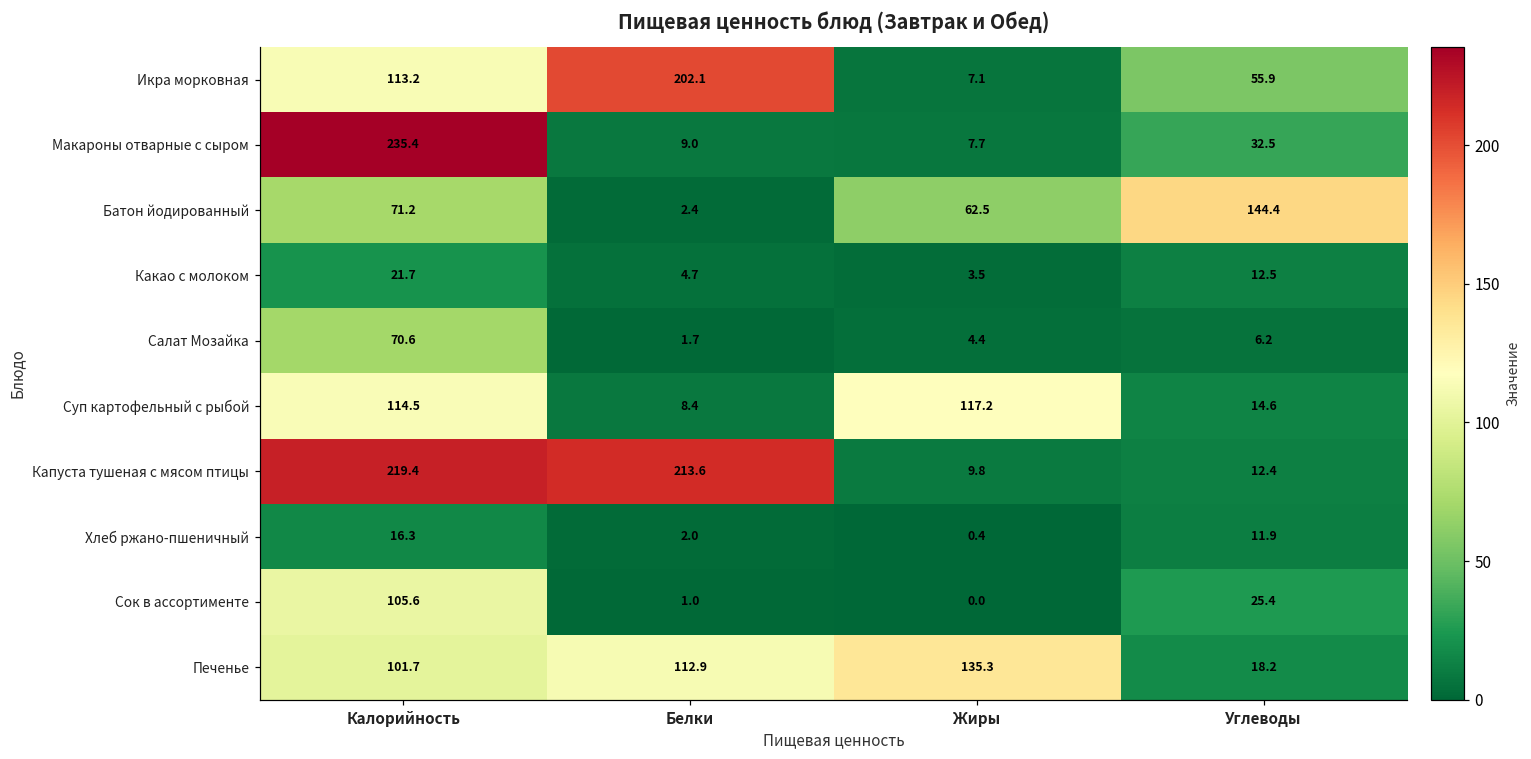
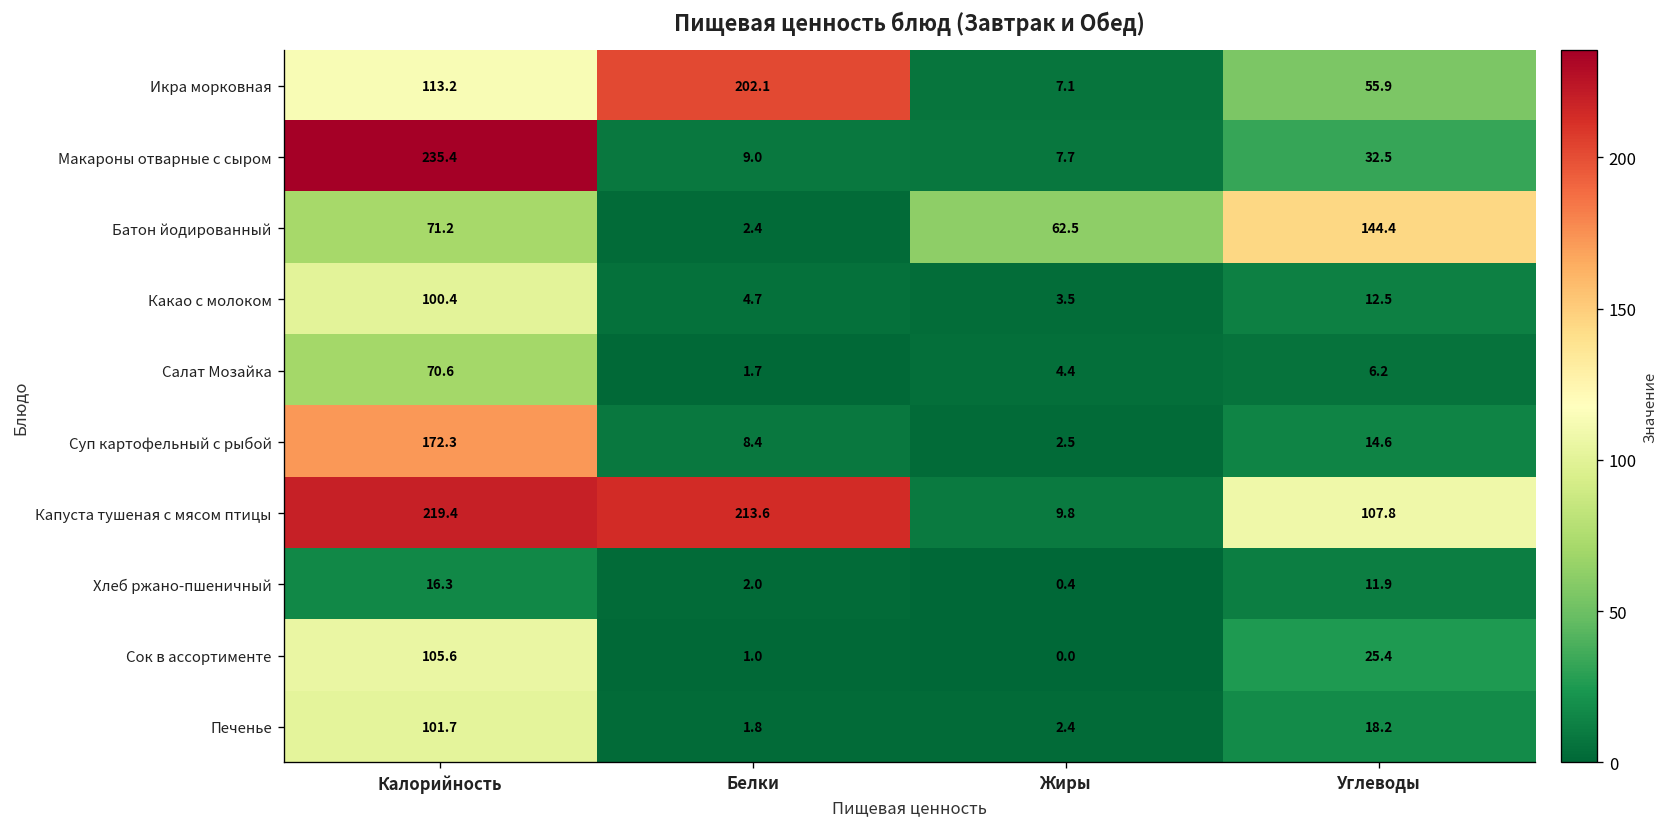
Какао с молоком, Калорийность: 21.7 -> 100.4
Суп картофельный с рыбой, Калорийность: 114.5 -> 172.3
Суп картофельный с рыбой, Жиры: 117.2 -> 2.5
Капуста тушеная с мясом птицы, Углеводы: 12.4 -> 107.8
Печенье, Белки: 112.9 -> 1.8
Печенье, Жиры: 135.3 -> 2.4
